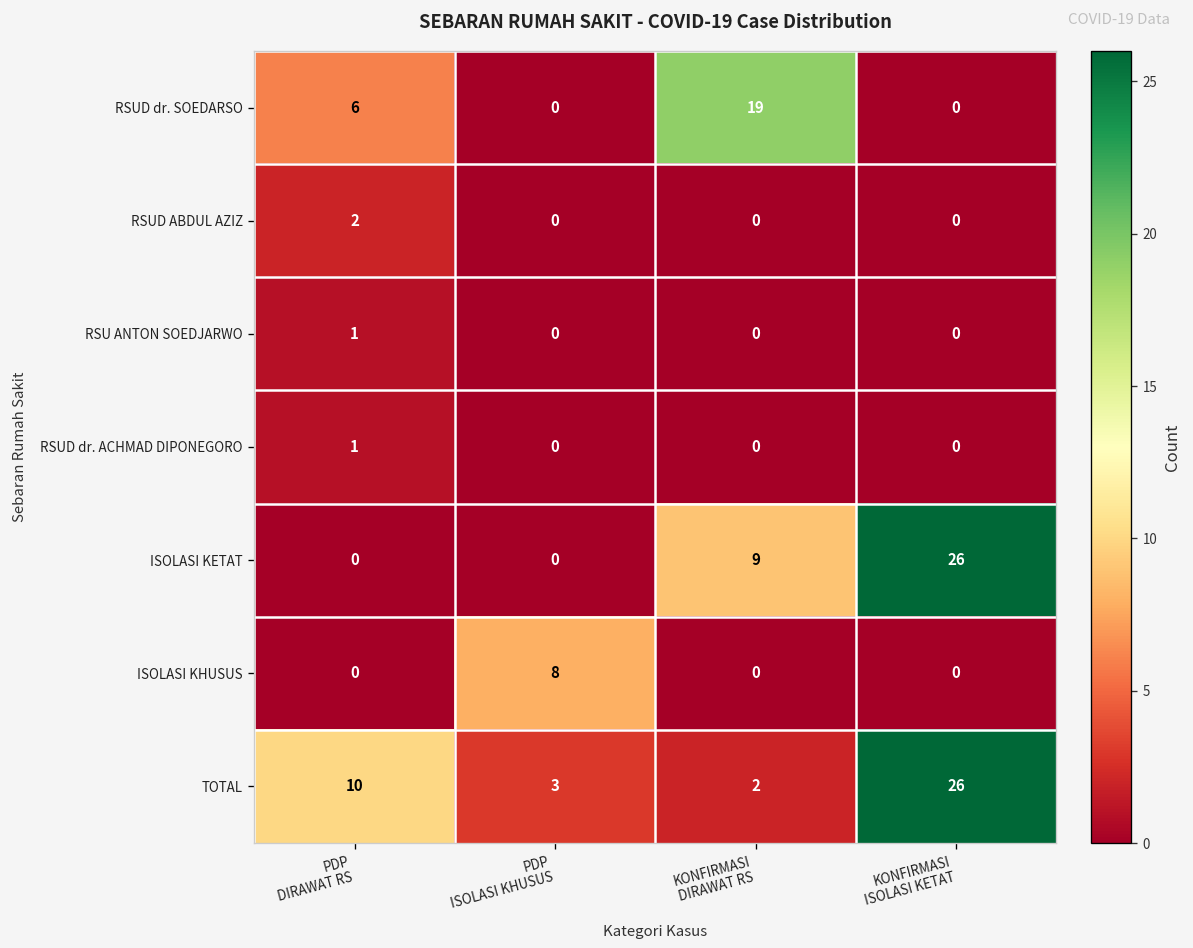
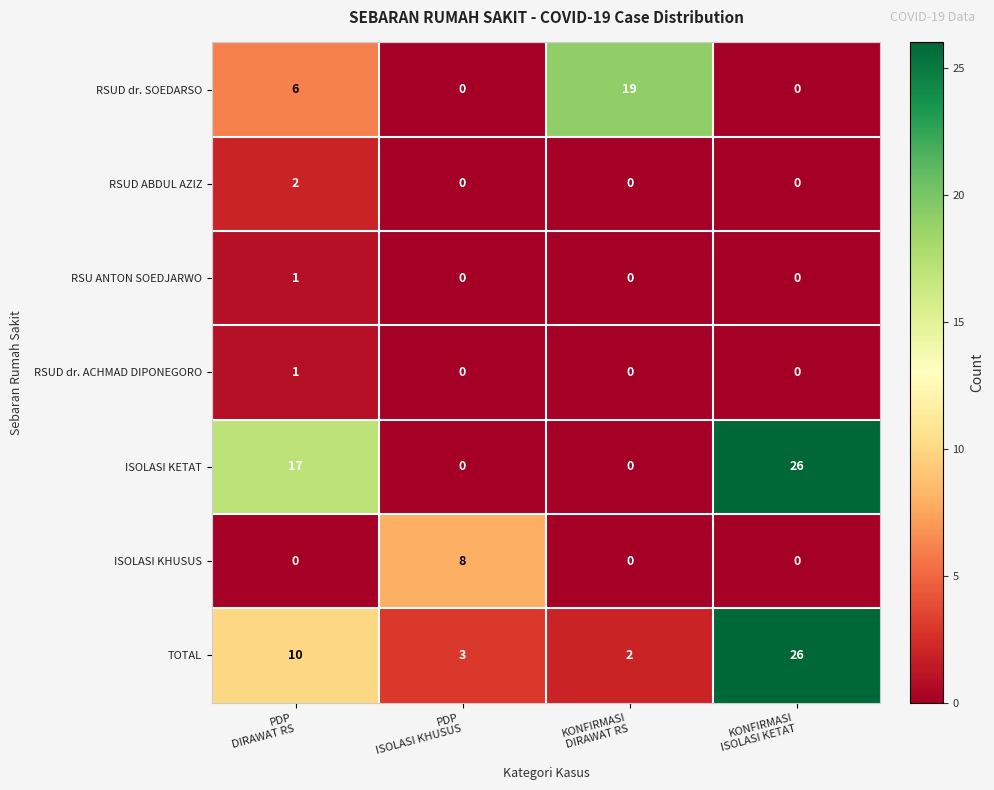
ISOLASI KETAT, PDP DIRAWAT RS: 0 -> 17
ISOLASI KETAT, KONFIRMASI DIRAWAT RS: 9 -> 0
